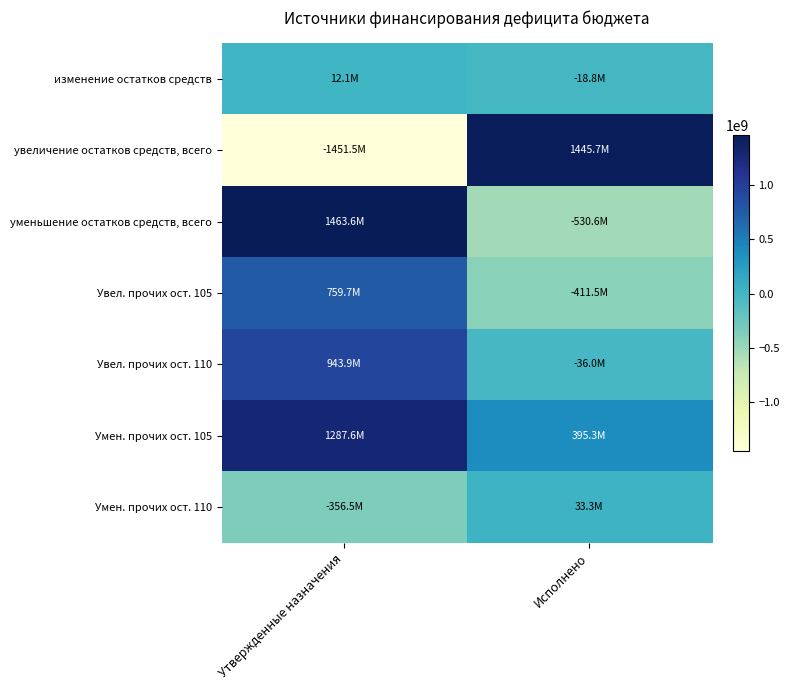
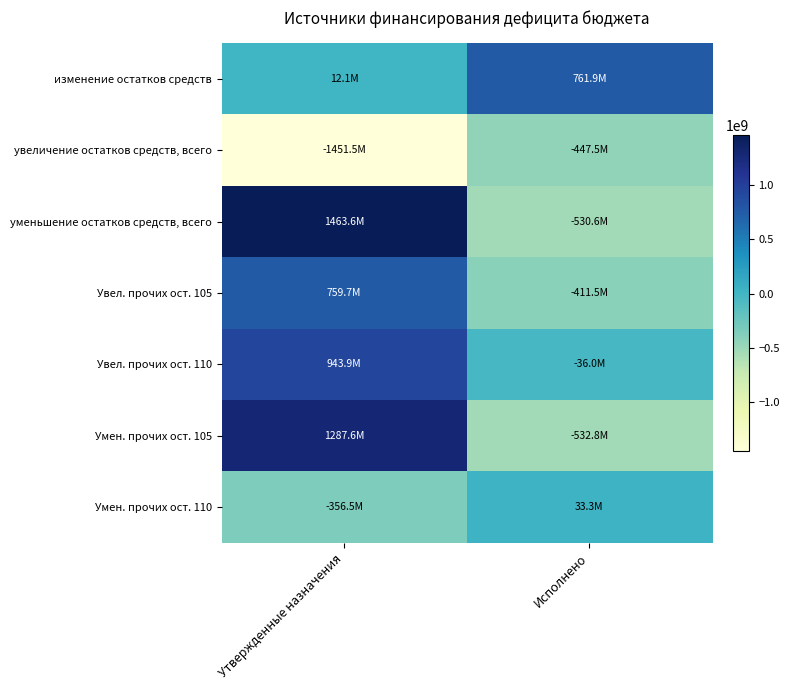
изменение остатков средств, Исполнено: -18.8M -> 761.9M
увеличение остатков средств, всего, Исполнено: 1445.7M -> -447.5M
Умен. прочих ост. 105, Исполнено: 395.3M -> -532.8M
